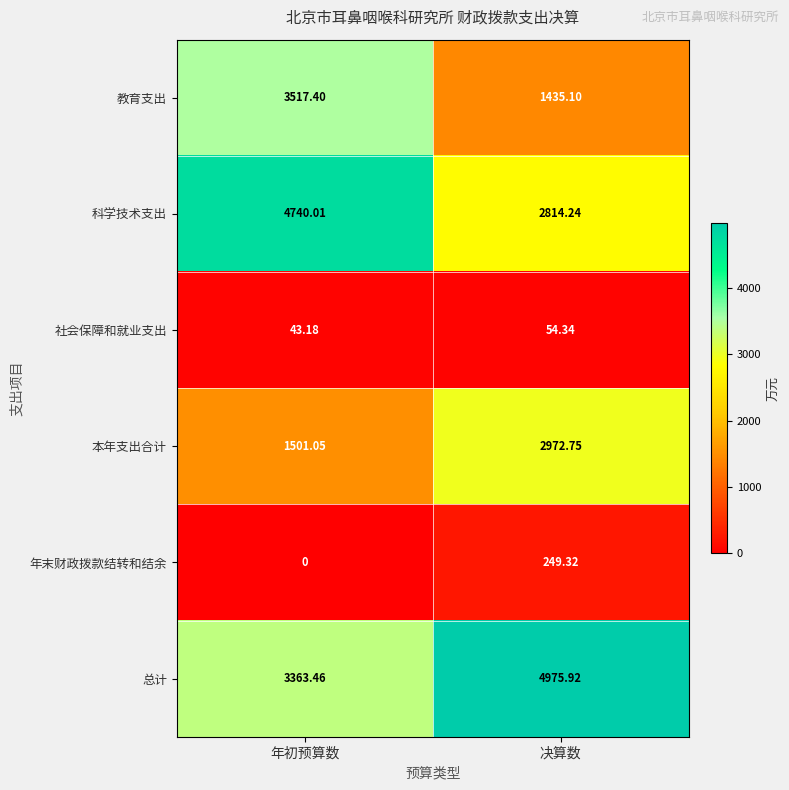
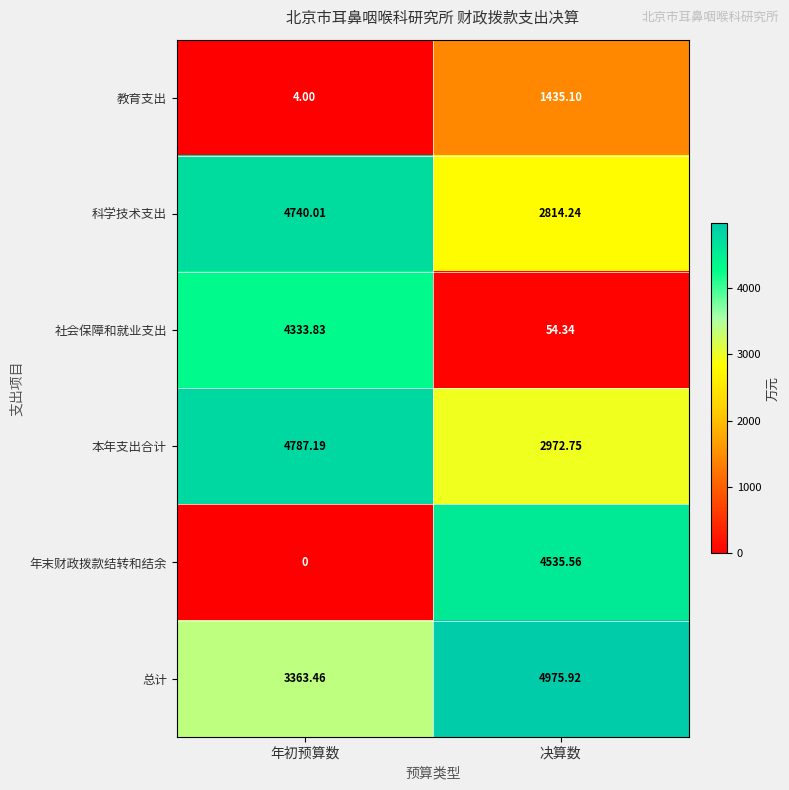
教育支出, 年初预算数: 3517.40 -> 4.00
社会保障和就业支出, 年初预算数: 43.18 -> 4333.83
本年支出合计, 年初预算数: 1501.05 -> 4787.19
年末财政拨款结转和结余, 决算数: 249.32 -> 4535.56
